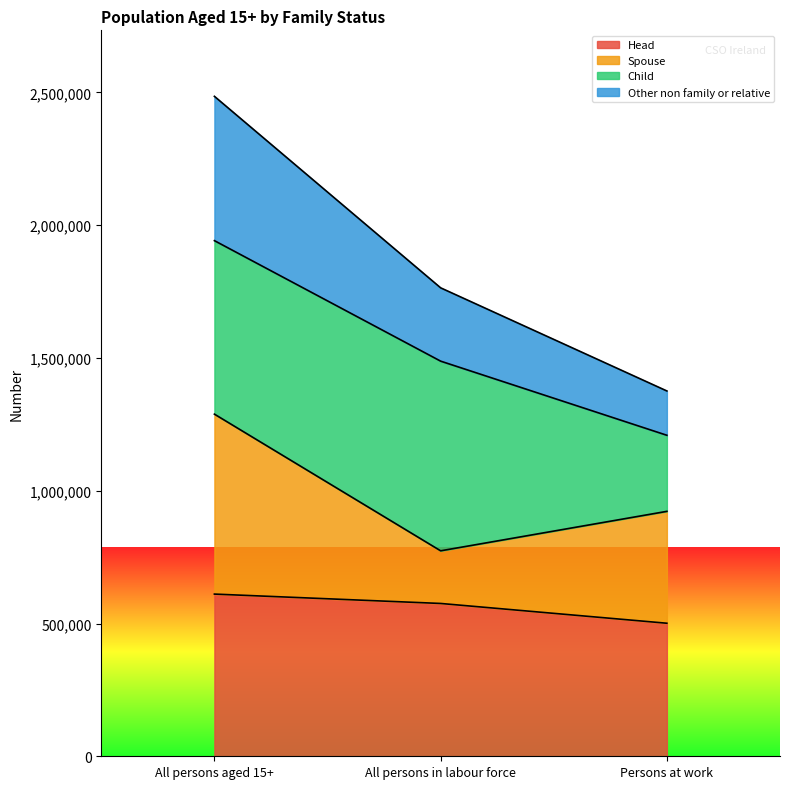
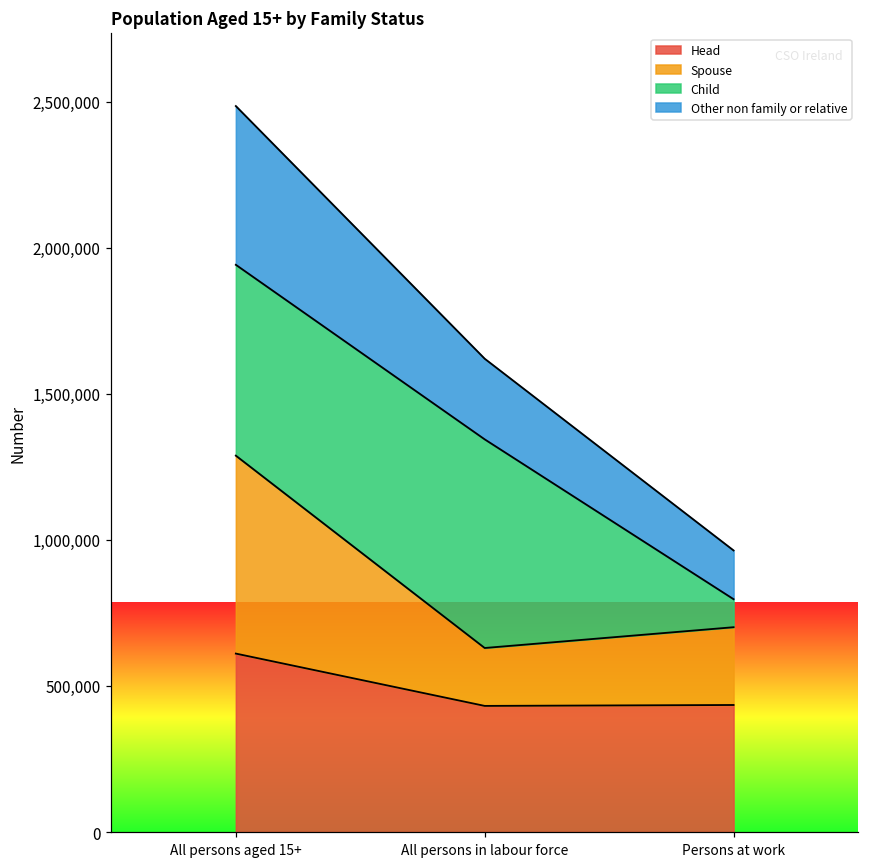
Head, All persons in labour force: 580,000 -> 430,000
Head, Persons at work: 500,000 -> 430,000
Spouse, Persons at work: 420,000 -> 270,000
Child, Persons at work: 290,000 -> 100,000
